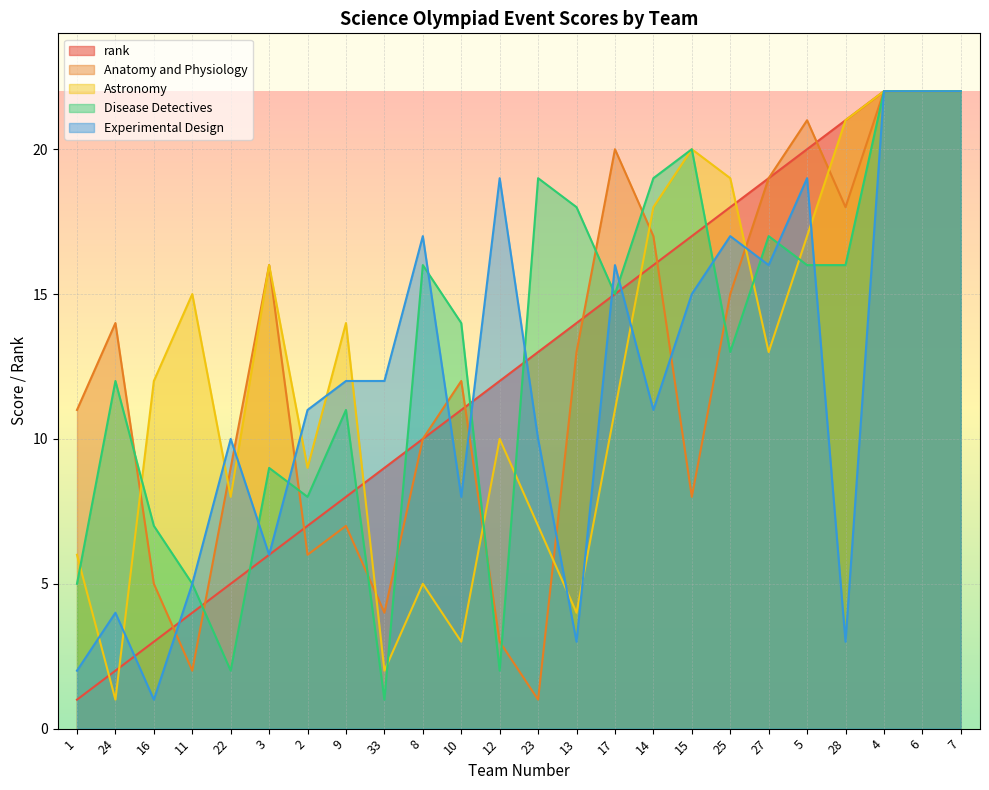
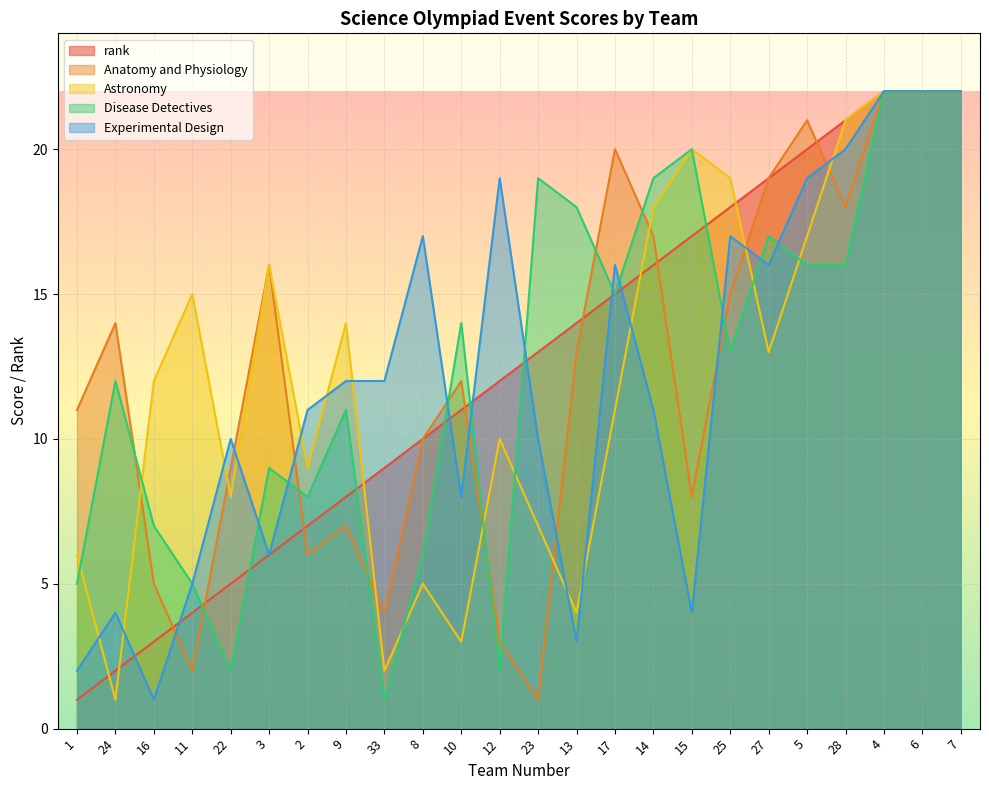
Disease Detectives, 8: 16 -> 6
Experimental Design, 15: 15 -> 4
Experimental Design, 28: 3 -> 20
